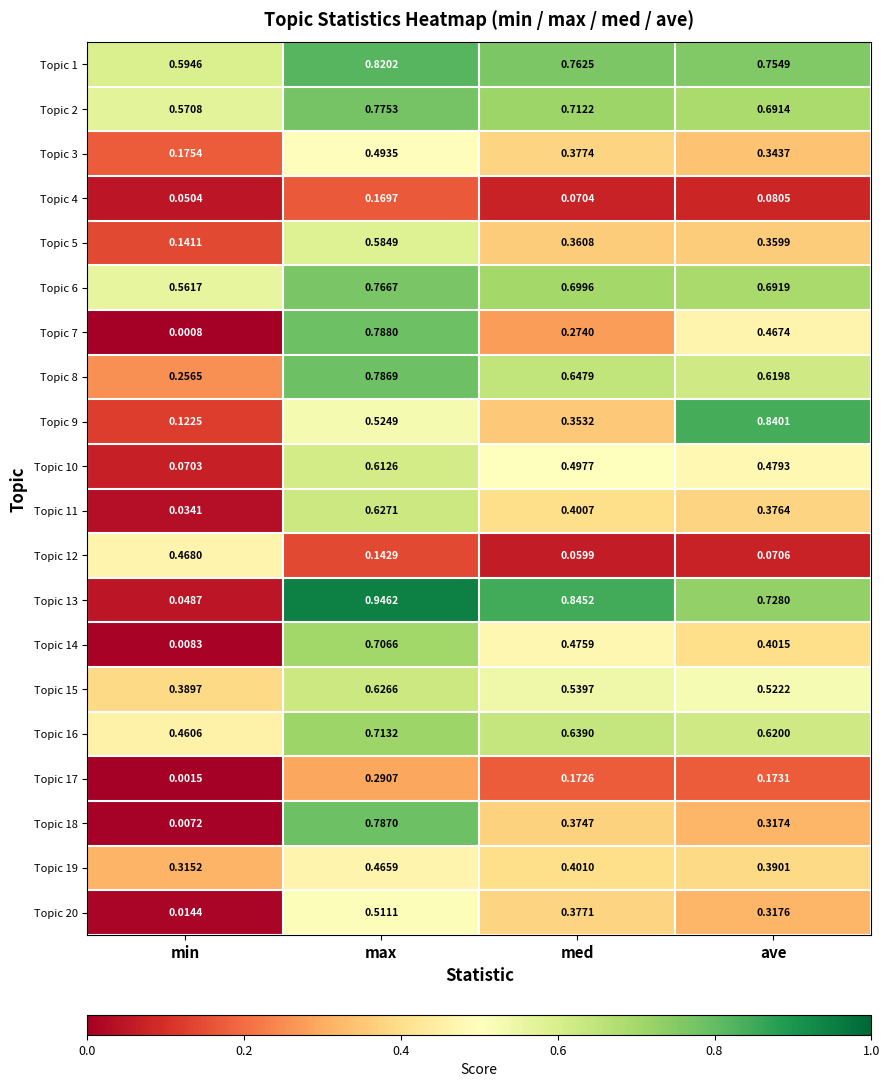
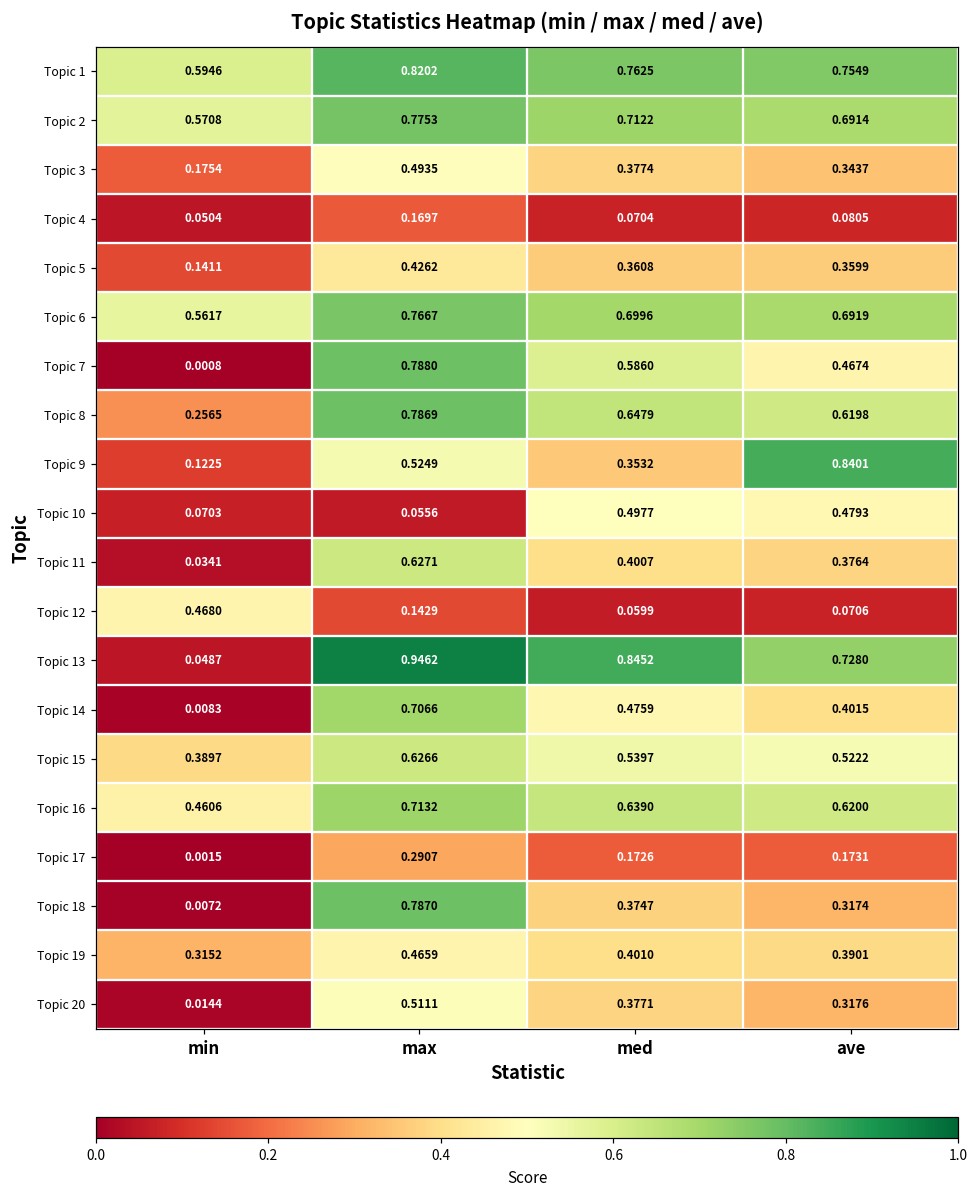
Topic 5, max: 0.5849 -> 0.4262
Topic 7, med: 0.2740 -> 0.5860
Topic 10, max: 0.6126 -> 0.0556
